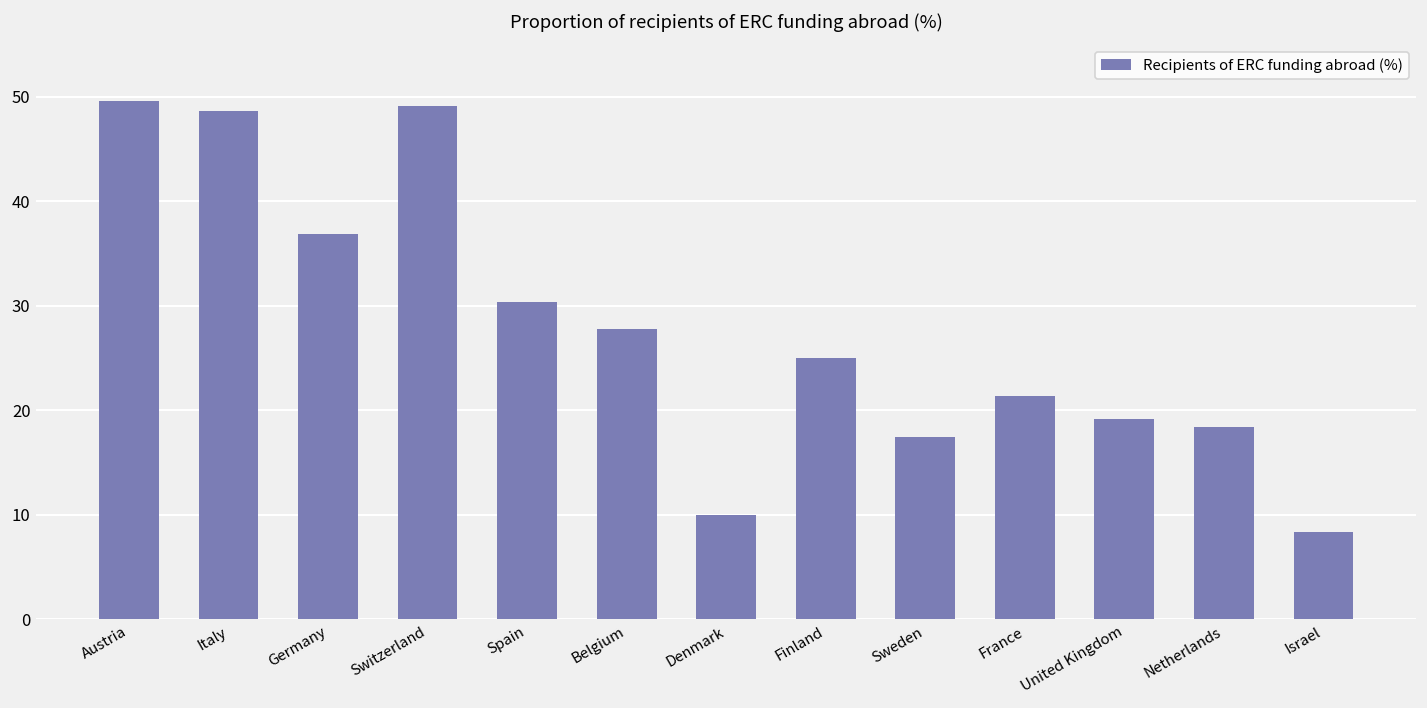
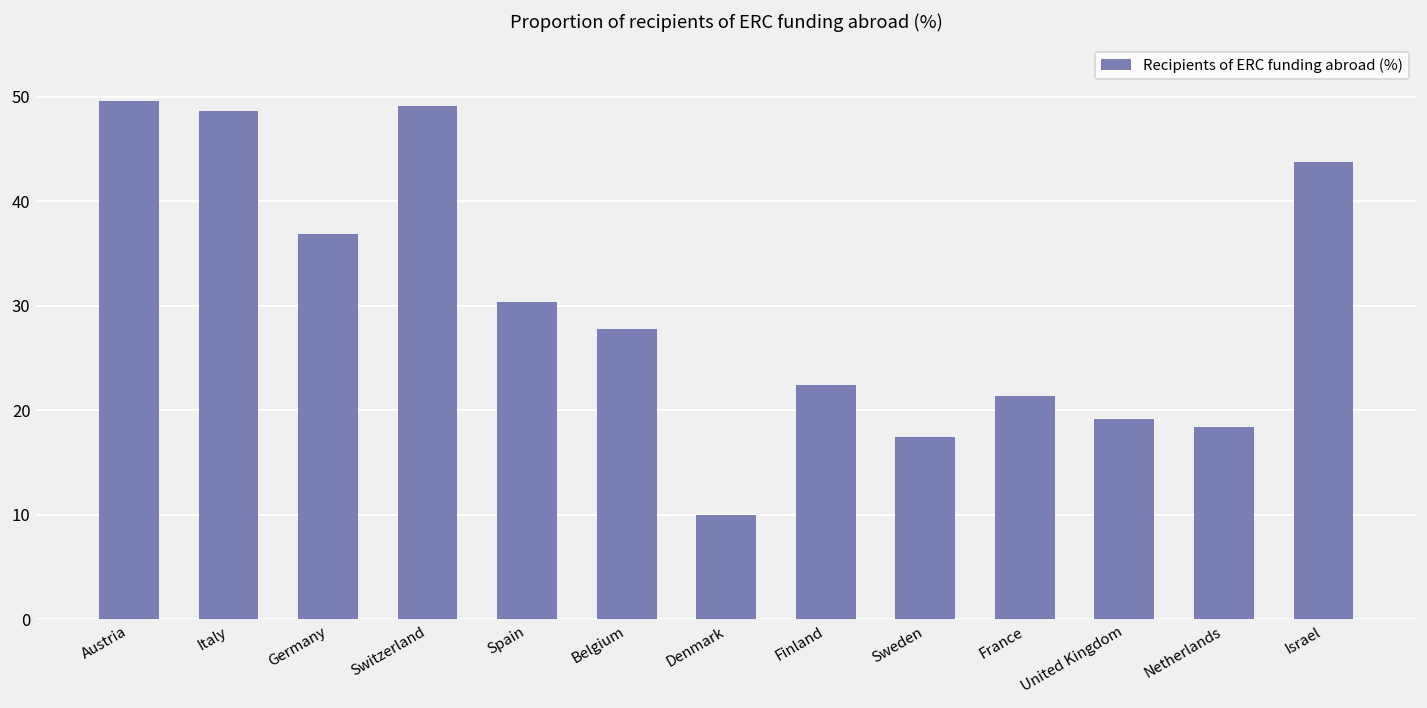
Finland: 25 -> 22
Israel: 8 -> 44
